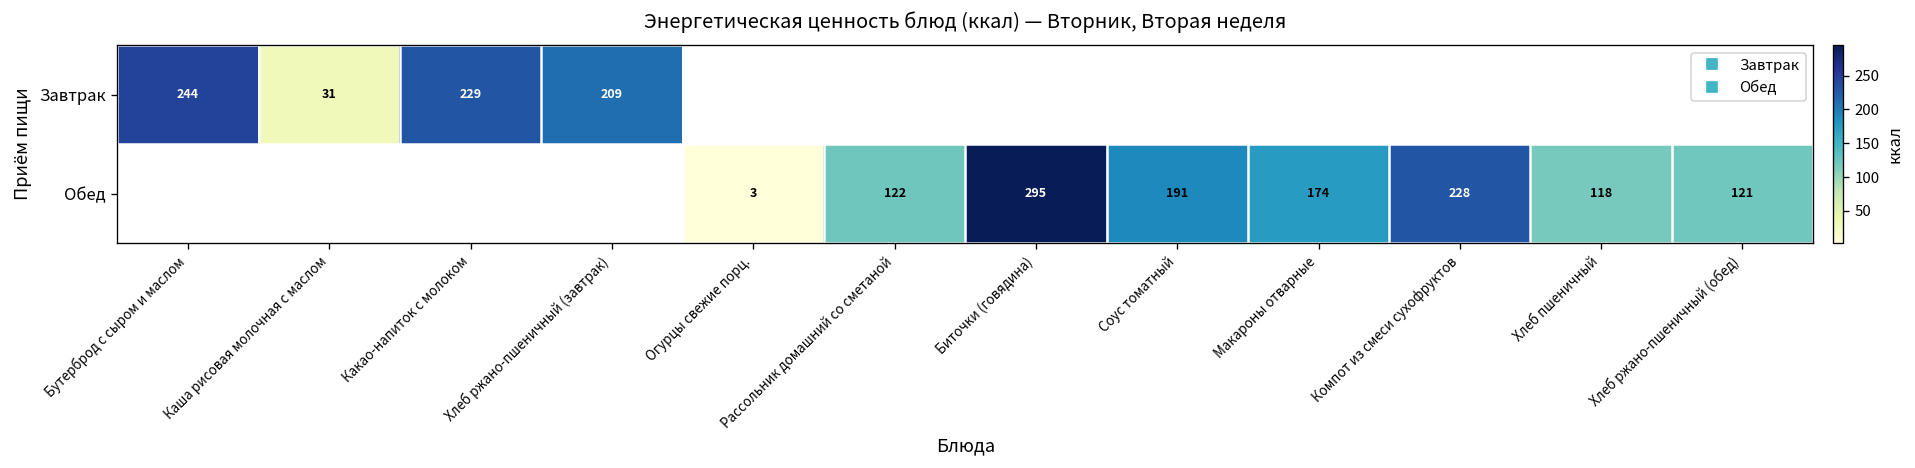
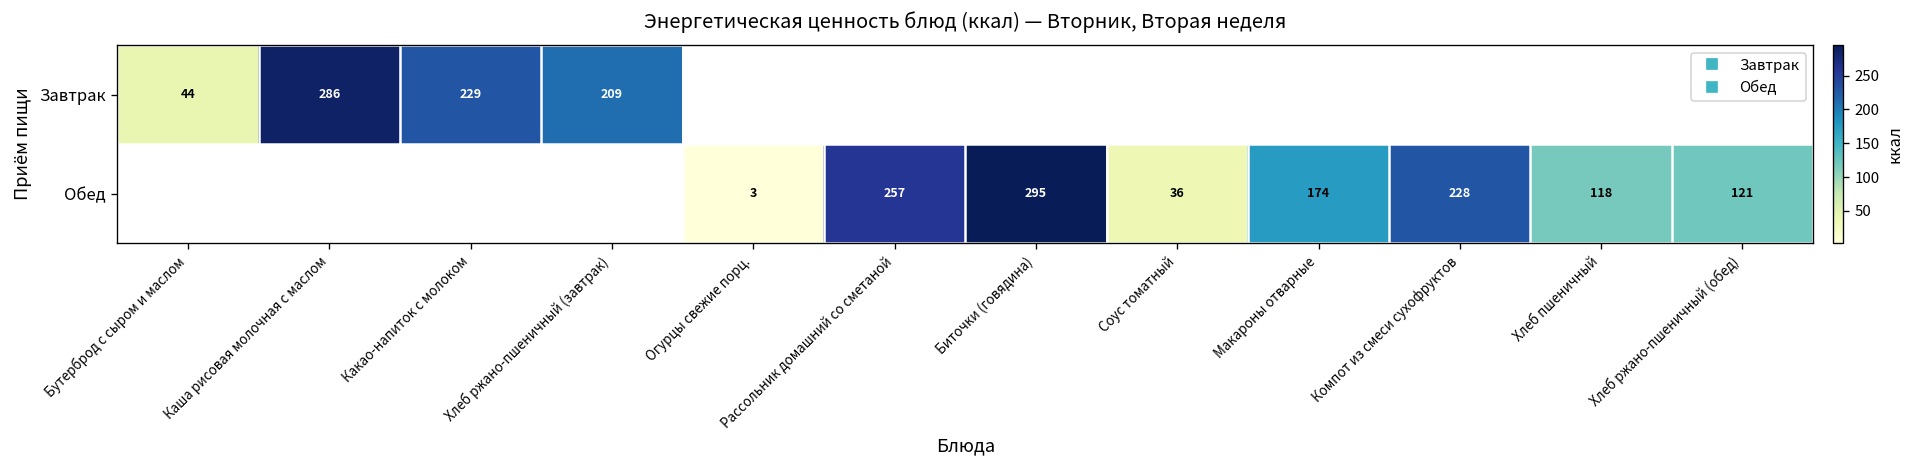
Завтрак, Бутерброд с сыром и маслом: 244 -> 44
Завтрак, Каша рисовая молочная с маслом: 31 -> 286
Обед, Рассольник домашний со сметаной: 122 -> 257
Обед, Соус томатный: 191 -> 36
